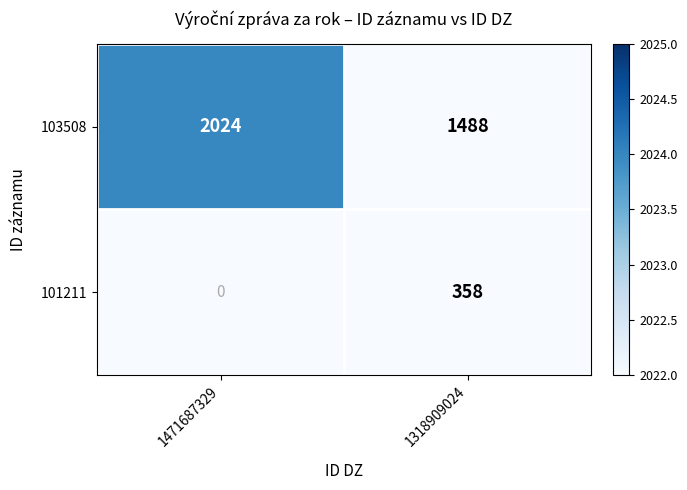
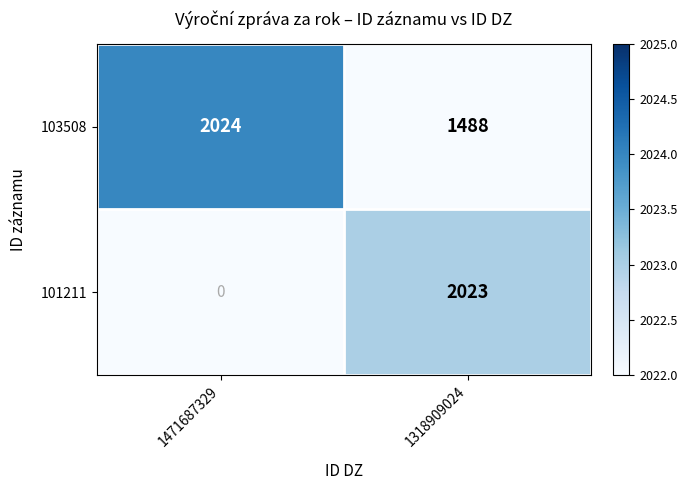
101211, 1318909024: 358 -> 2023
